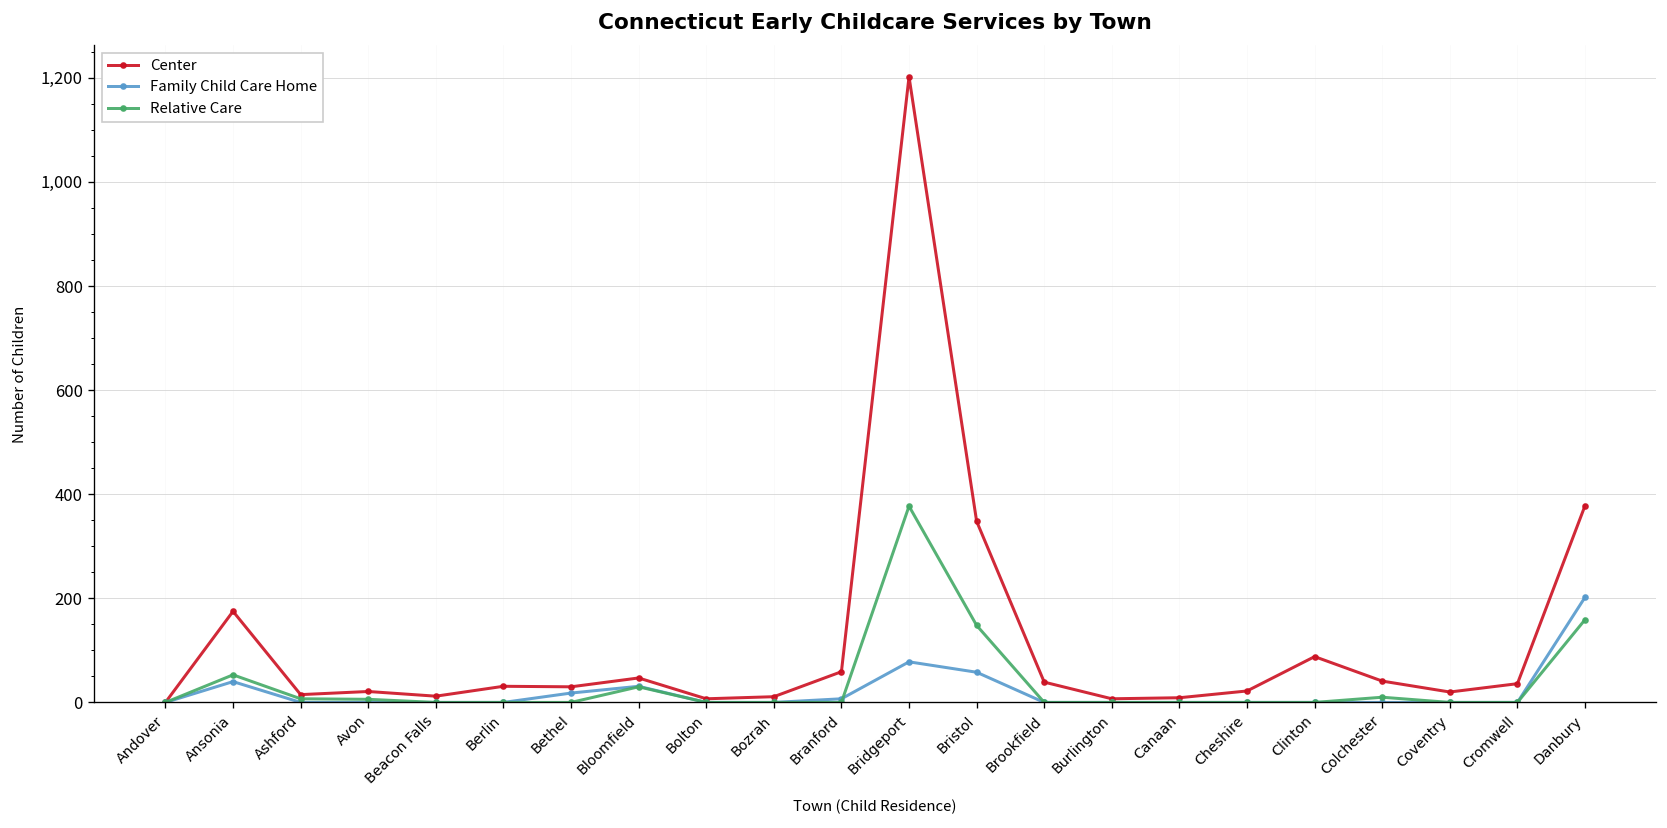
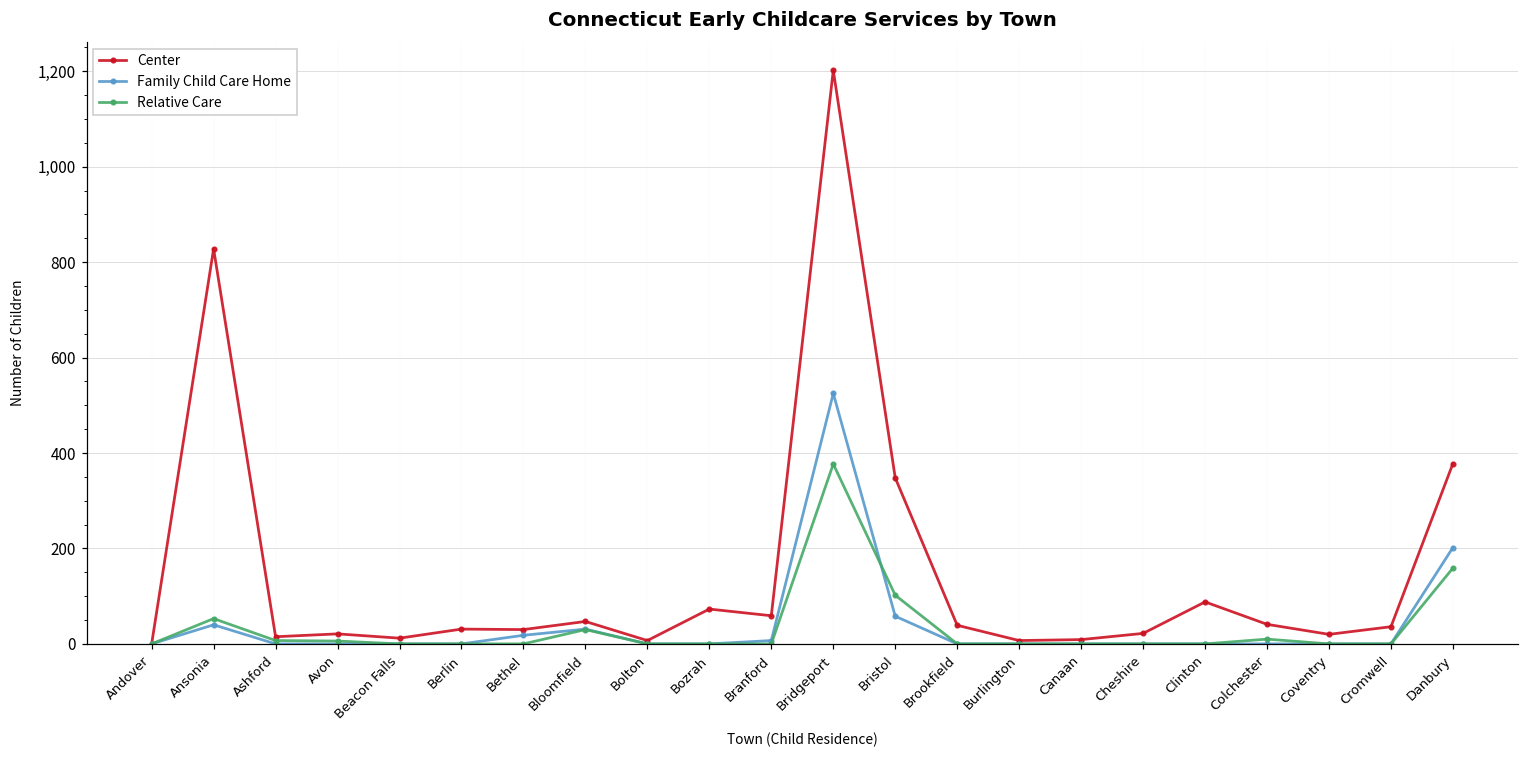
Center, Ansonia: 180 -> 830
Center, Bozrah: 10 -> 70
Family Child Care Home, Bridgeport: 80 -> 530
Relative Care, Bristol: 150 -> 100
